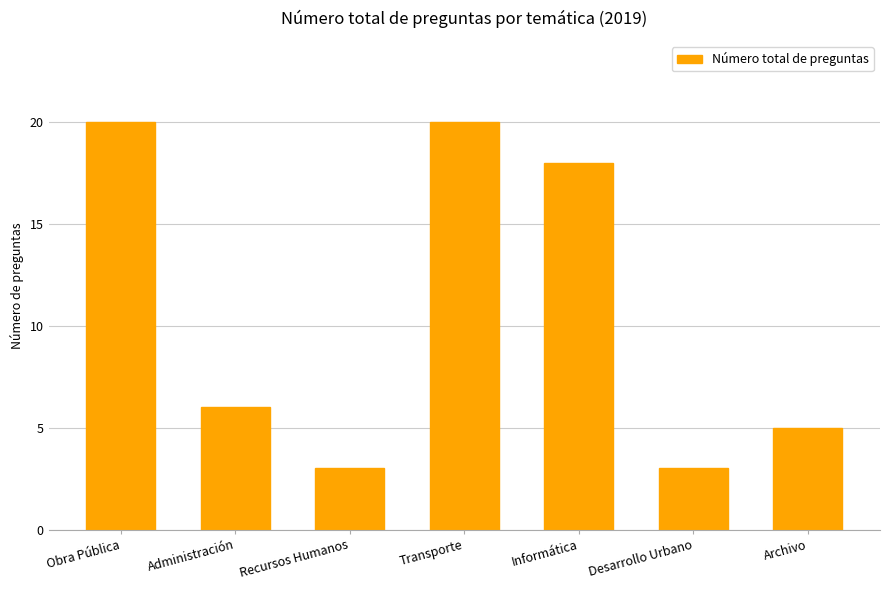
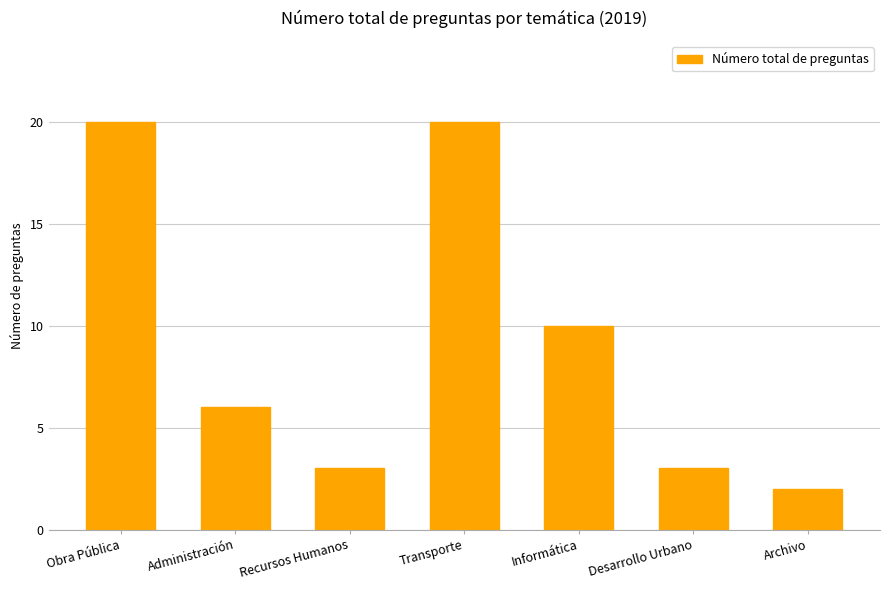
Informática: 18 -> 10
Archivo: 5 -> 2
